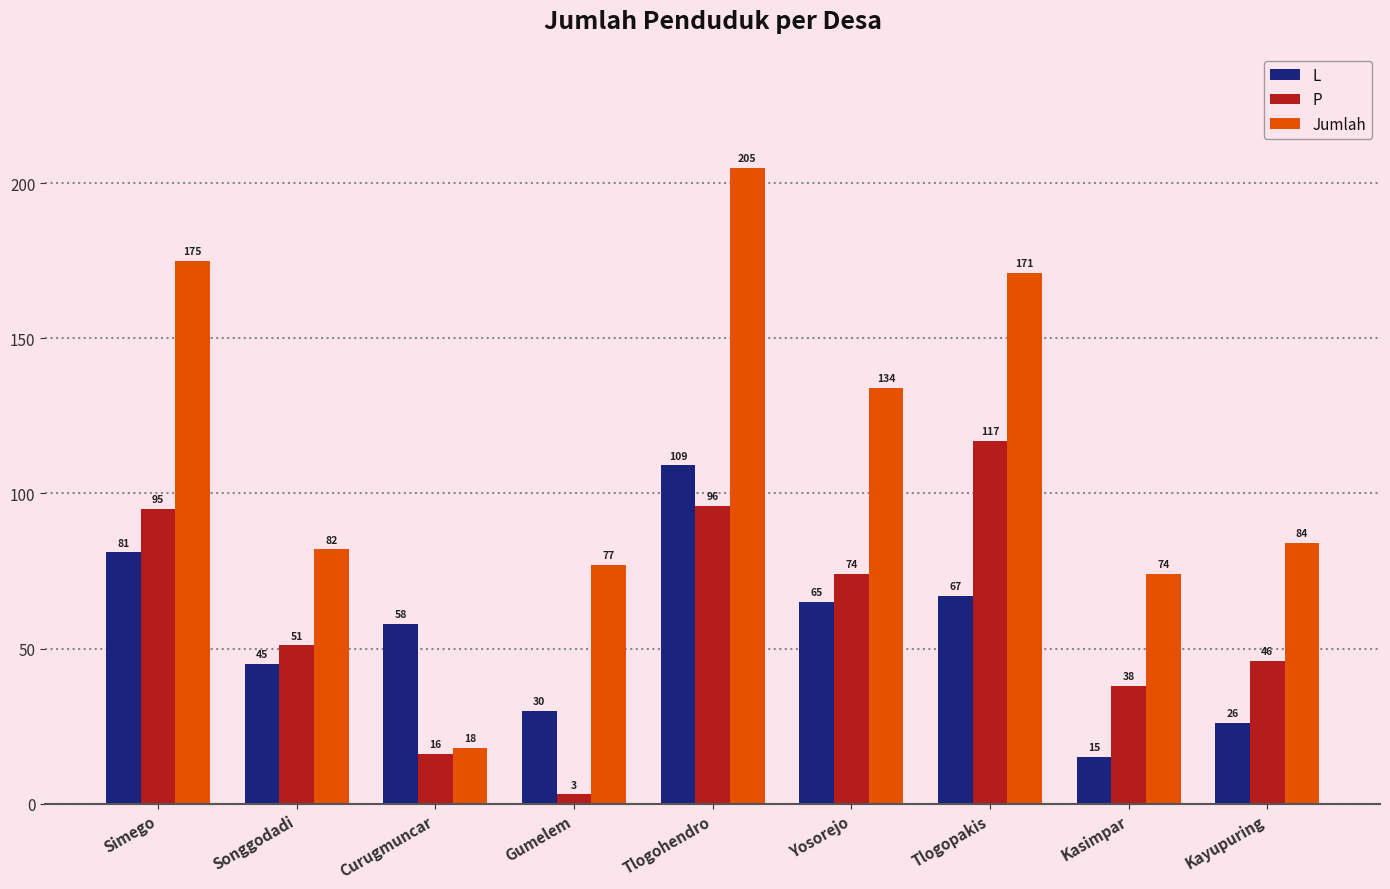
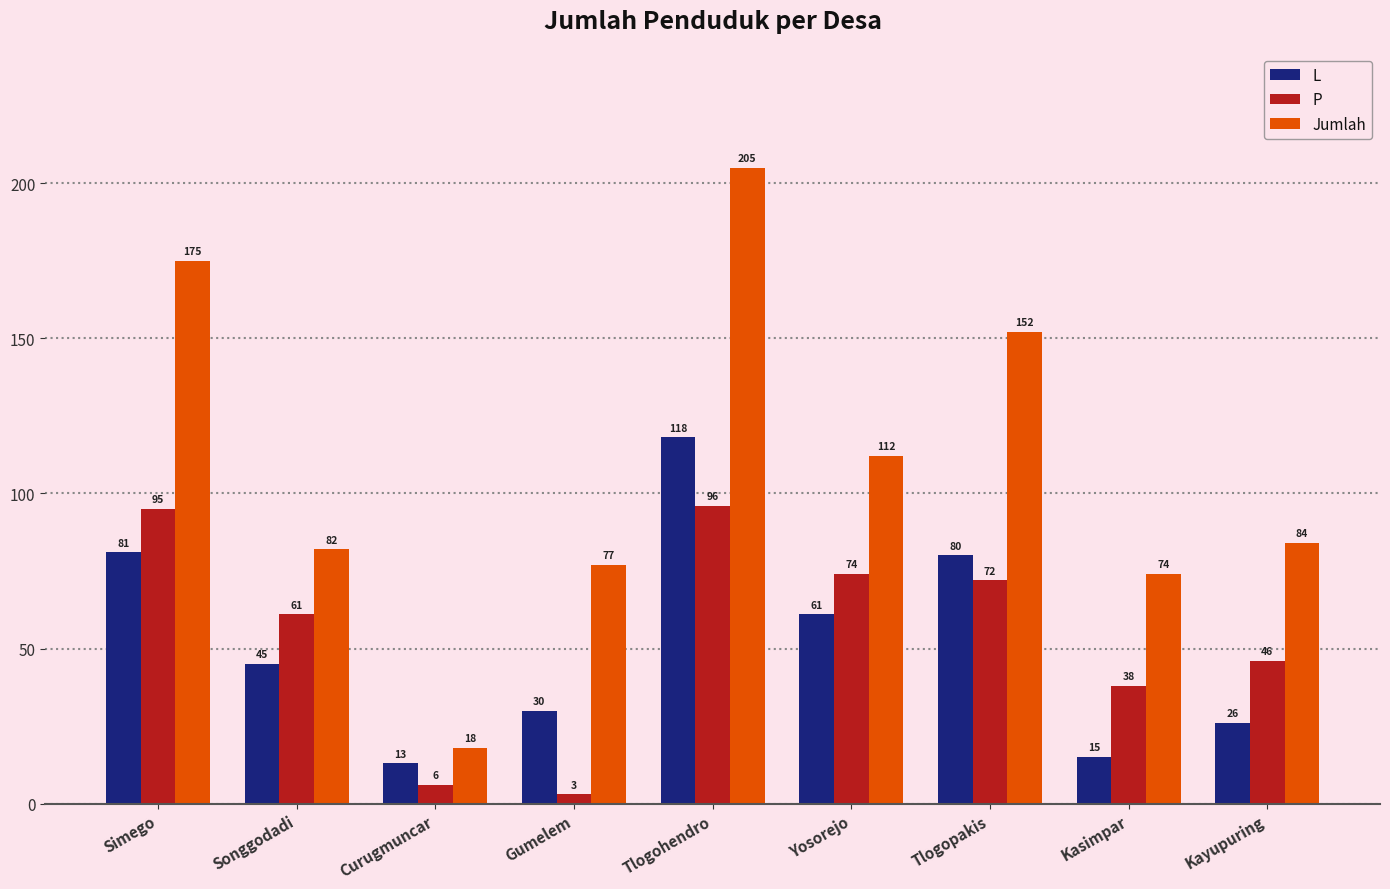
P, Songgodadi: 51 -> 61
L, Curugmuncar: 58 -> 13
P, Curugmuncar: 16 -> 6
L, Tlogohendro: 109 -> 118
L, Yosorejo: 65 -> 61
Jumlah, Yosorejo: 134 -> 112
L, Tlogopakis: 67 -> 80
P, Tlogopakis: 117 -> 72
Jumlah, Tlogopakis: 171 -> 152
